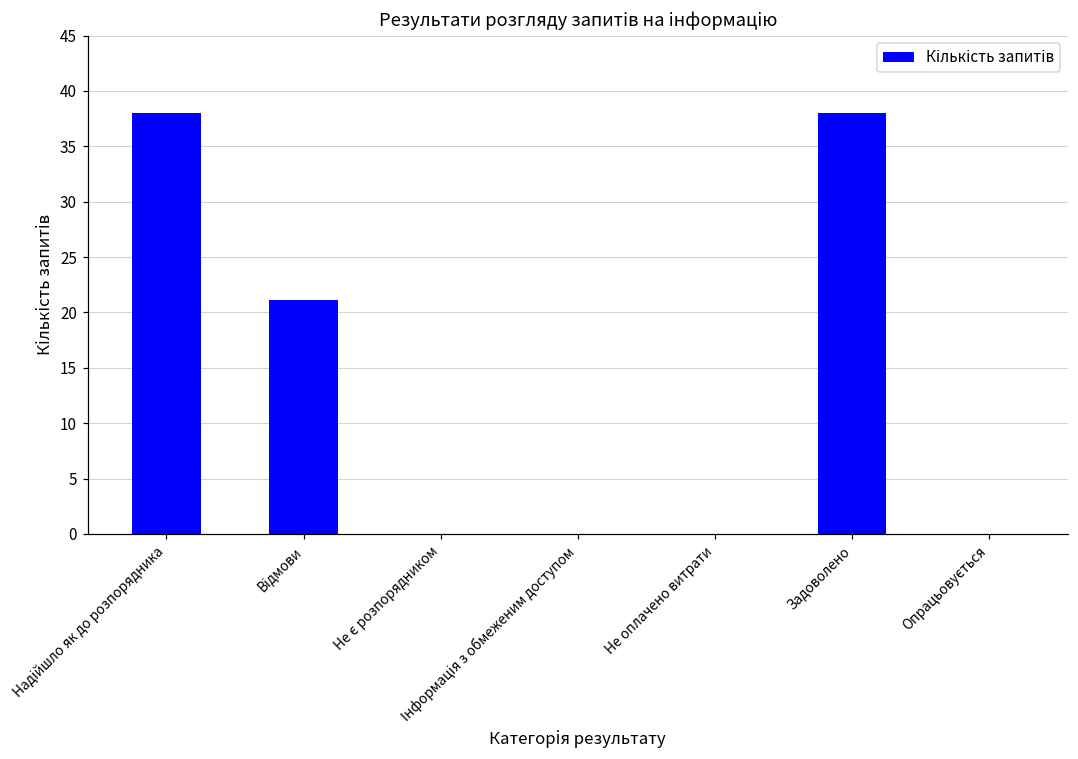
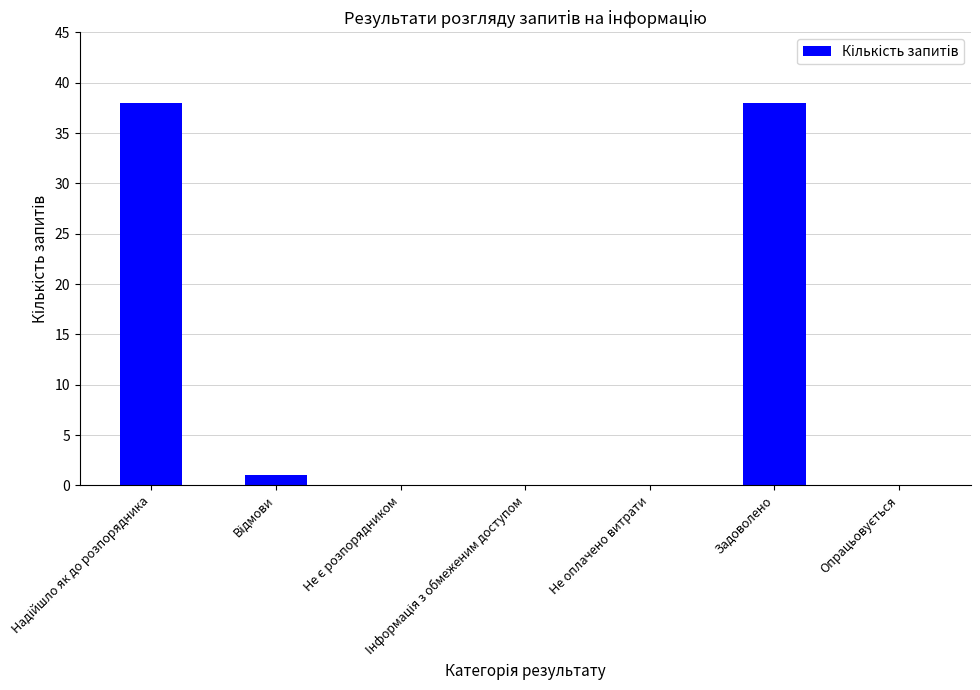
Відмови: 21.1 -> 1.0
